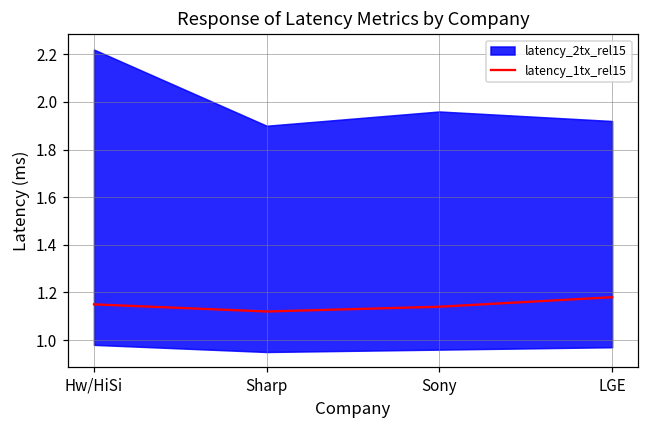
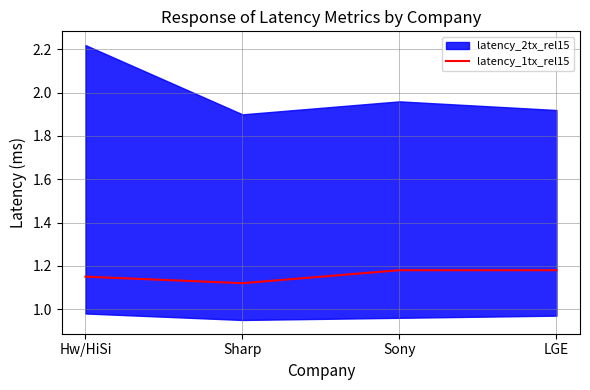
latency_1tx_rel15, Sony: 1.14 -> 1.18
